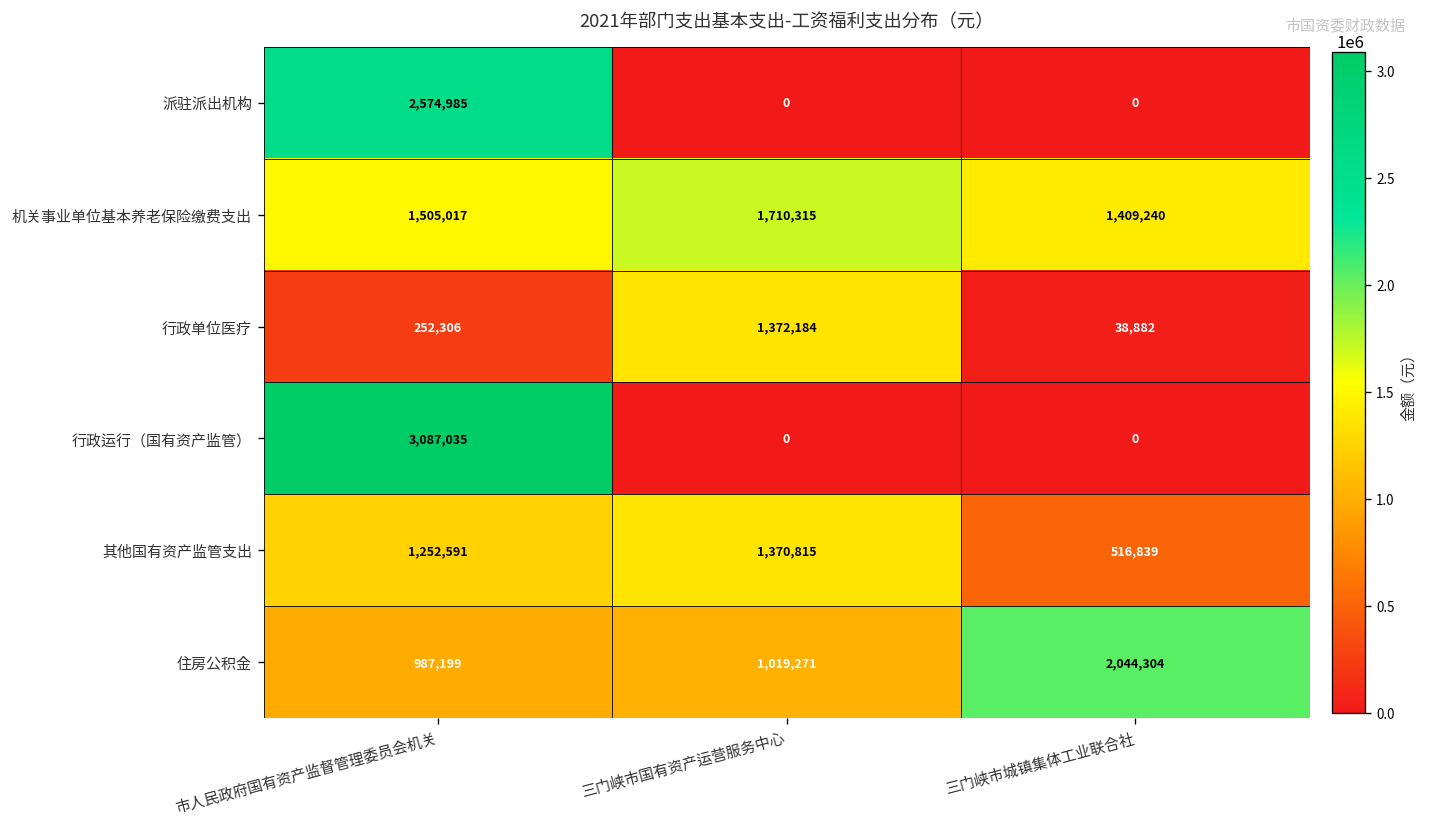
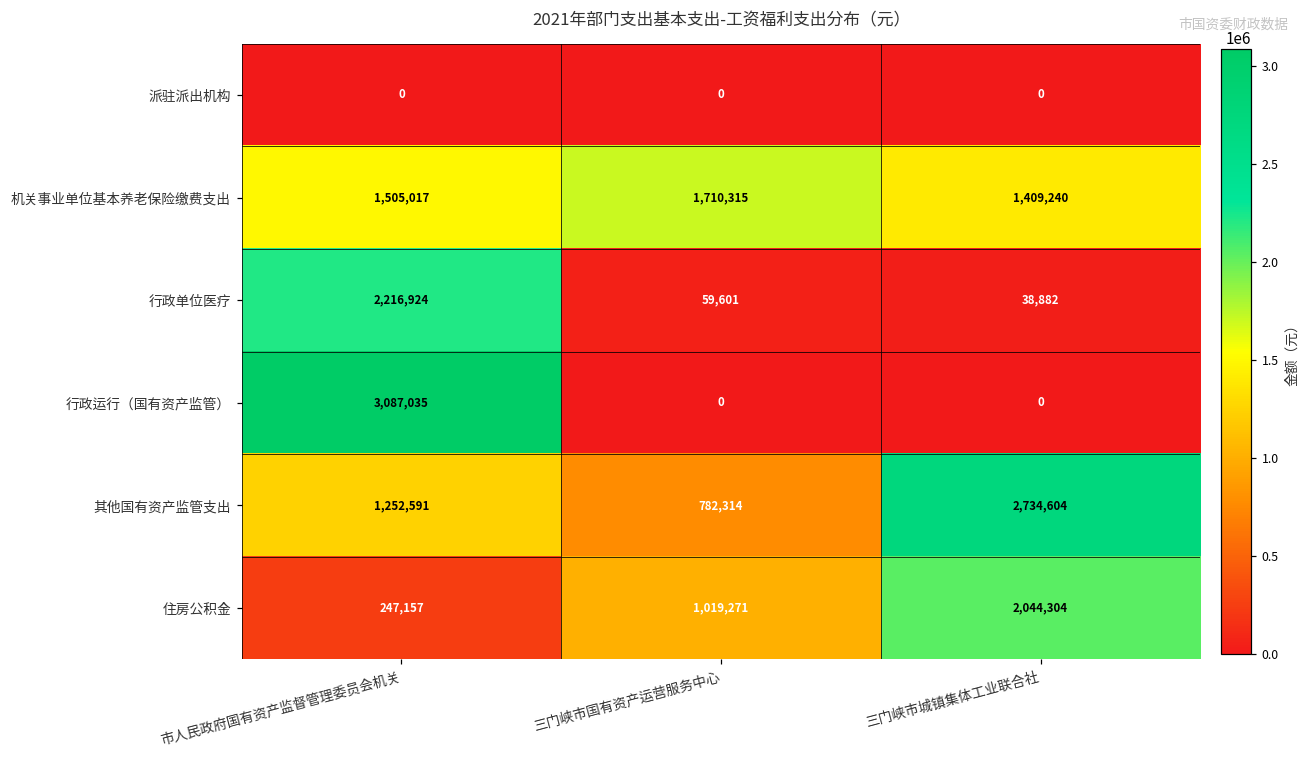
派驻派出机构, 市人民政府国有资产监督管理委员会机关: 2,574,985 -> 0
行政单位医疗, 市人民政府国有资产监督管理委员会机关: 252,306 -> 2,216,924
行政单位医疗, 三门峡市国有资产运营服务中心: 1,372,184 -> 59,601
其他国有资产监管支出, 三门峡市国有资产运营服务中心: 1,370,815 -> 782,314
其他国有资产监管支出, 三门峡市城镇集体工业联合社: 516,839 -> 2,734,604
住房公积金, 市人民政府国有资产监督管理委员会机关: 987,199 -> 247,157
